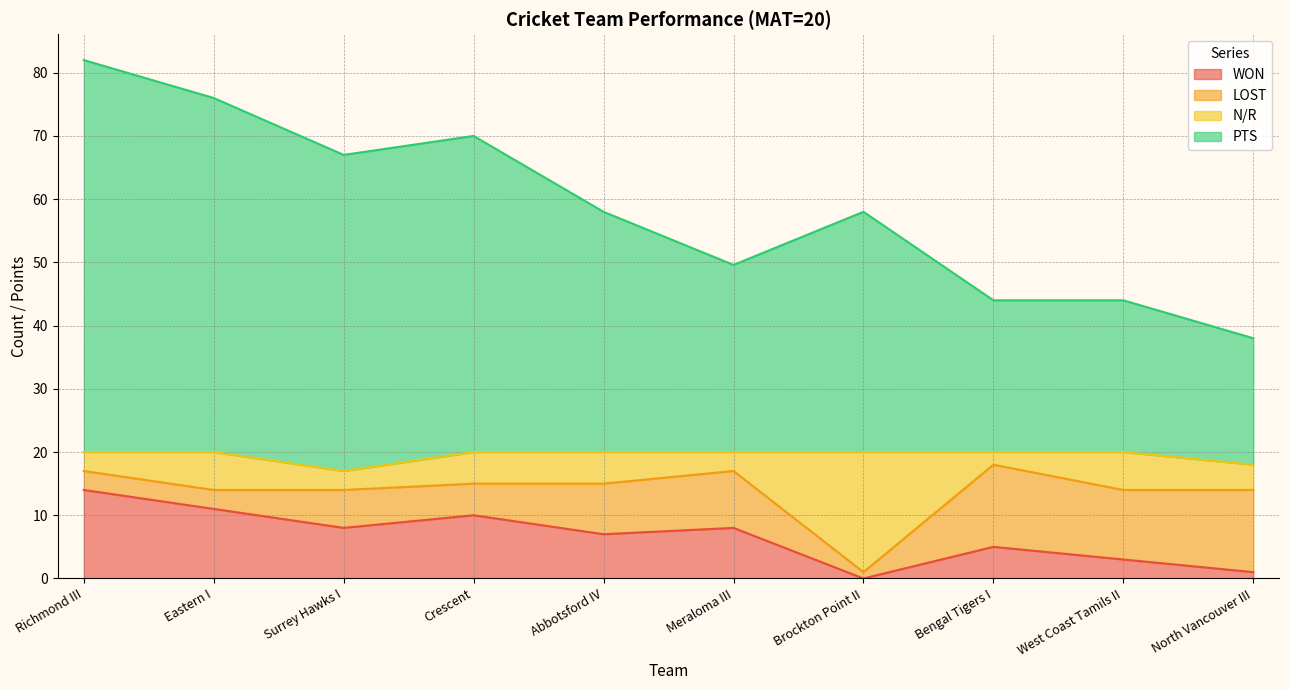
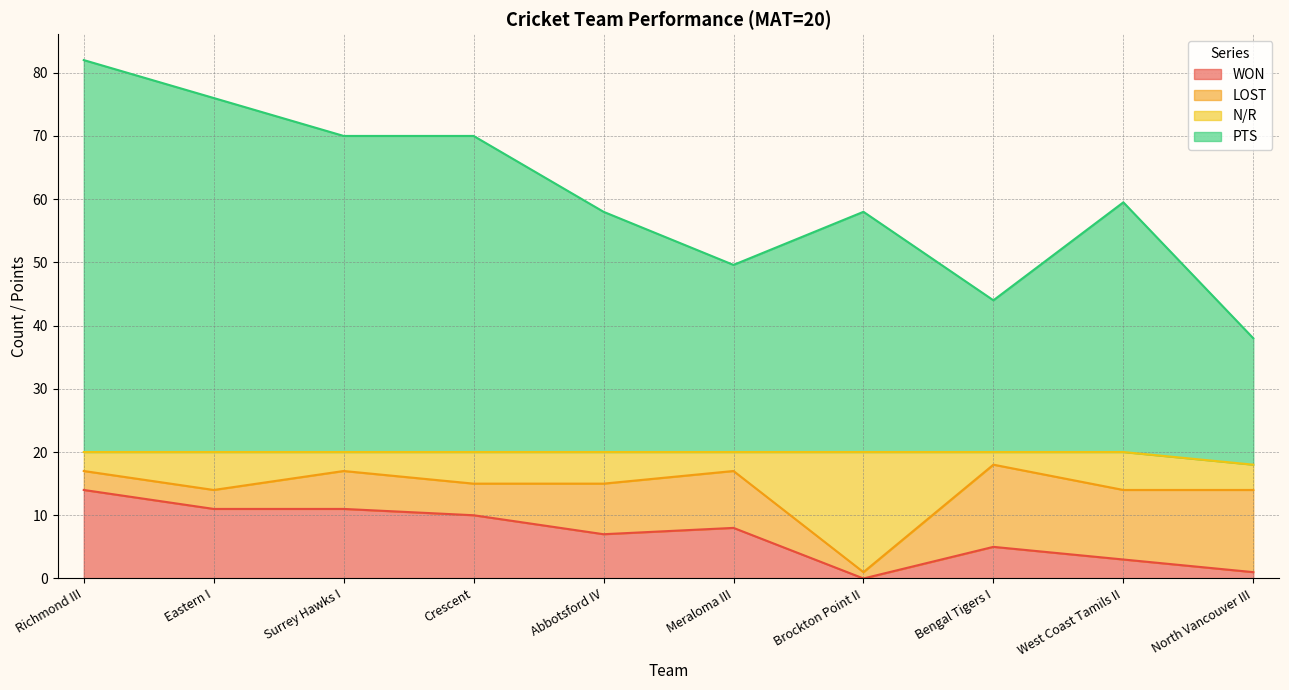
WON, Surrey Hawks I: 8 -> 11
PTS, West Coast Tamils II: 44 -> 60
